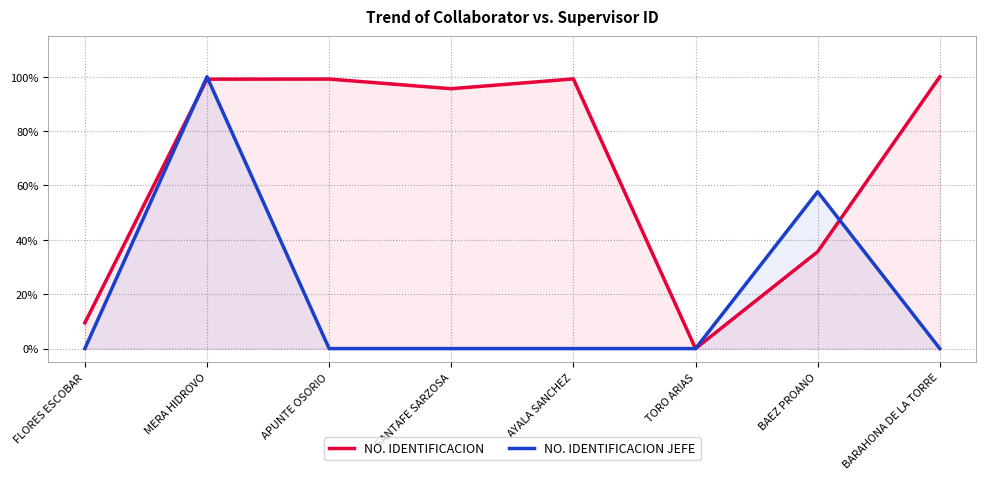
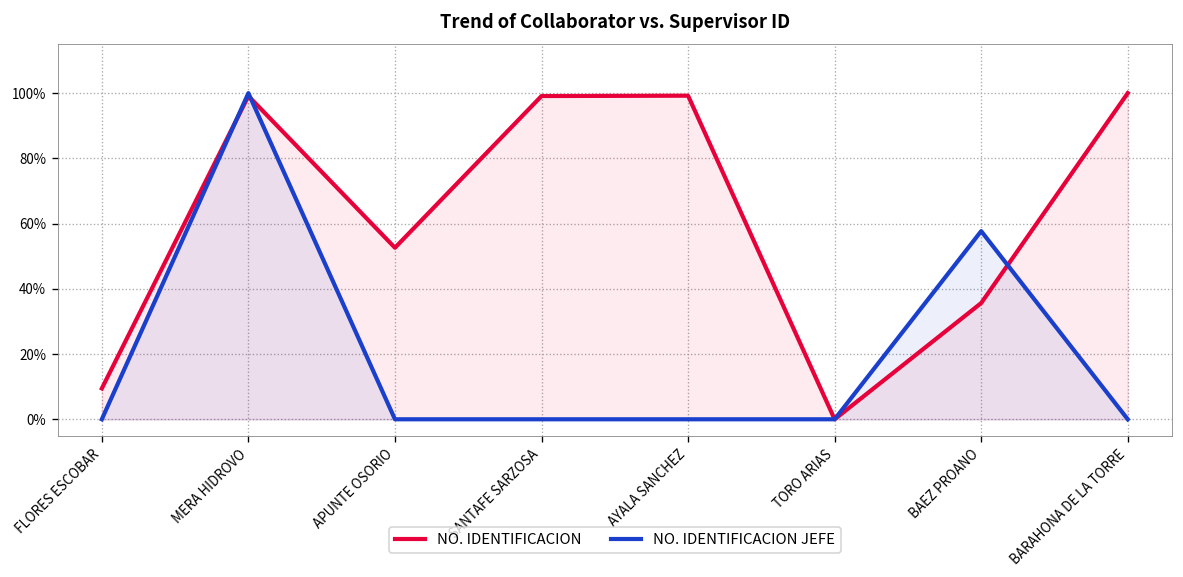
NO. IDENTIFICACION, APUNTE OSORIO: 99% -> 53%
NO. IDENTIFICACION, SANTAFE SARZOSA: 96% -> 99%
